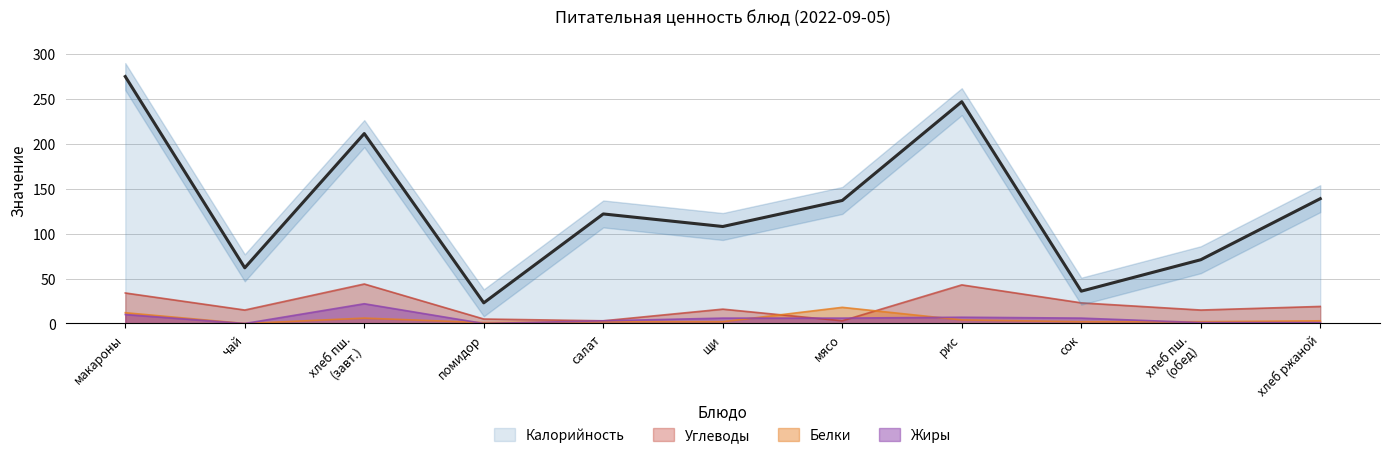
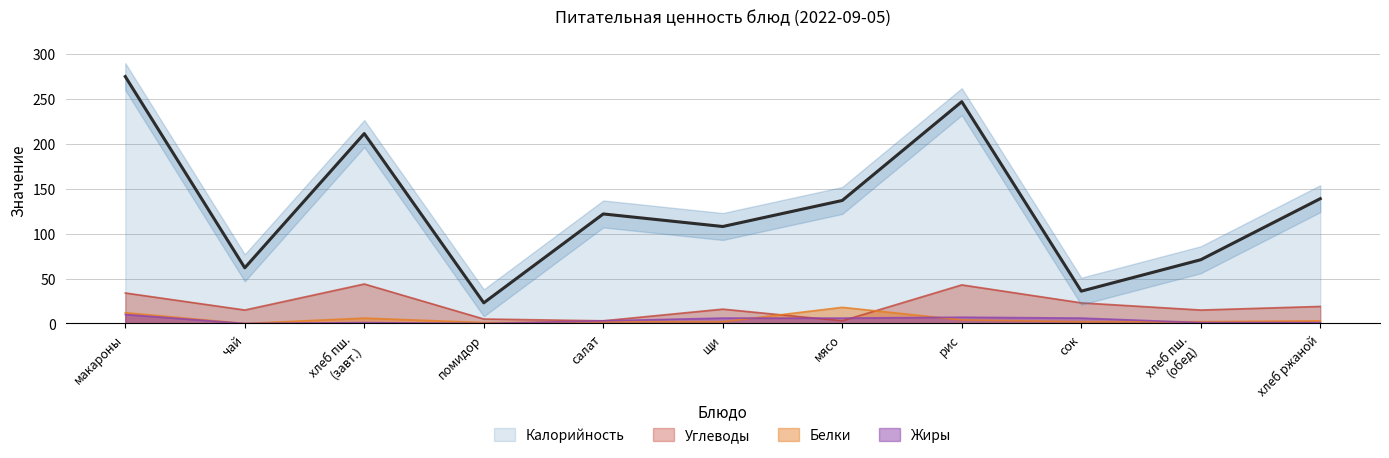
Жиры, хлеб пш. (завт.): 20 -> 0
